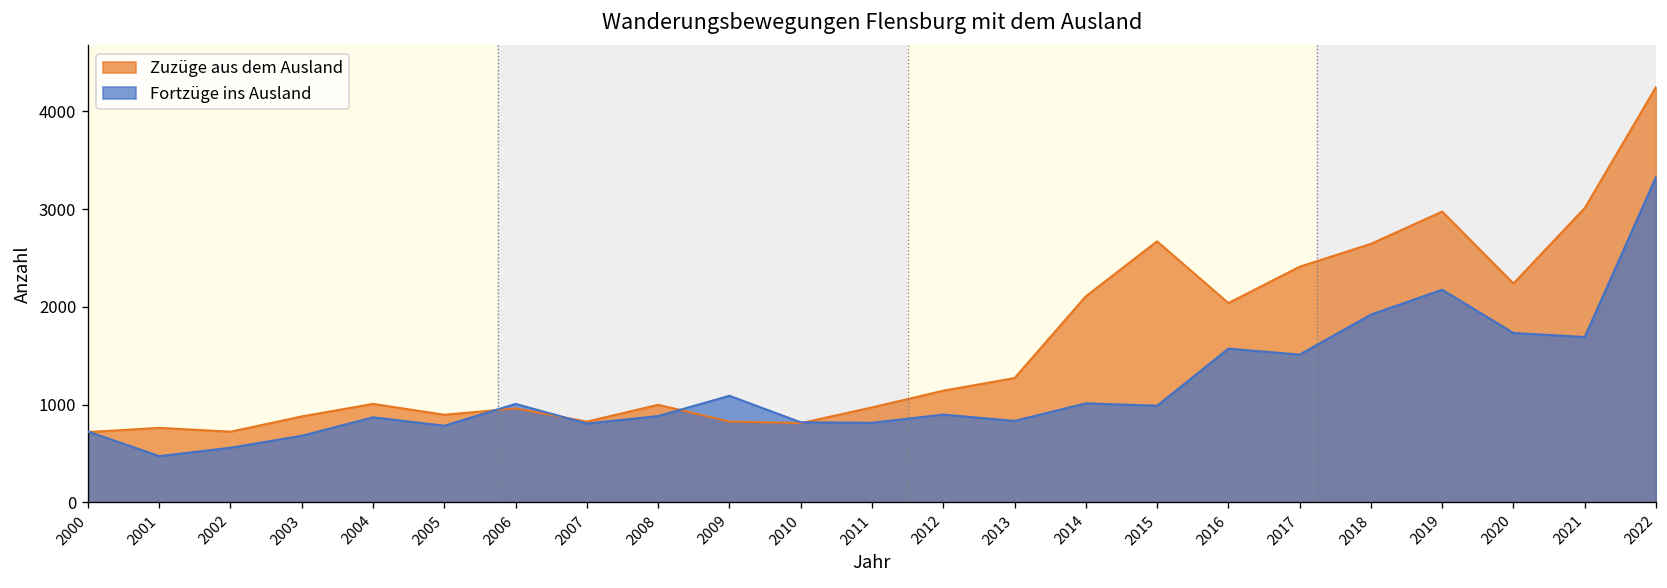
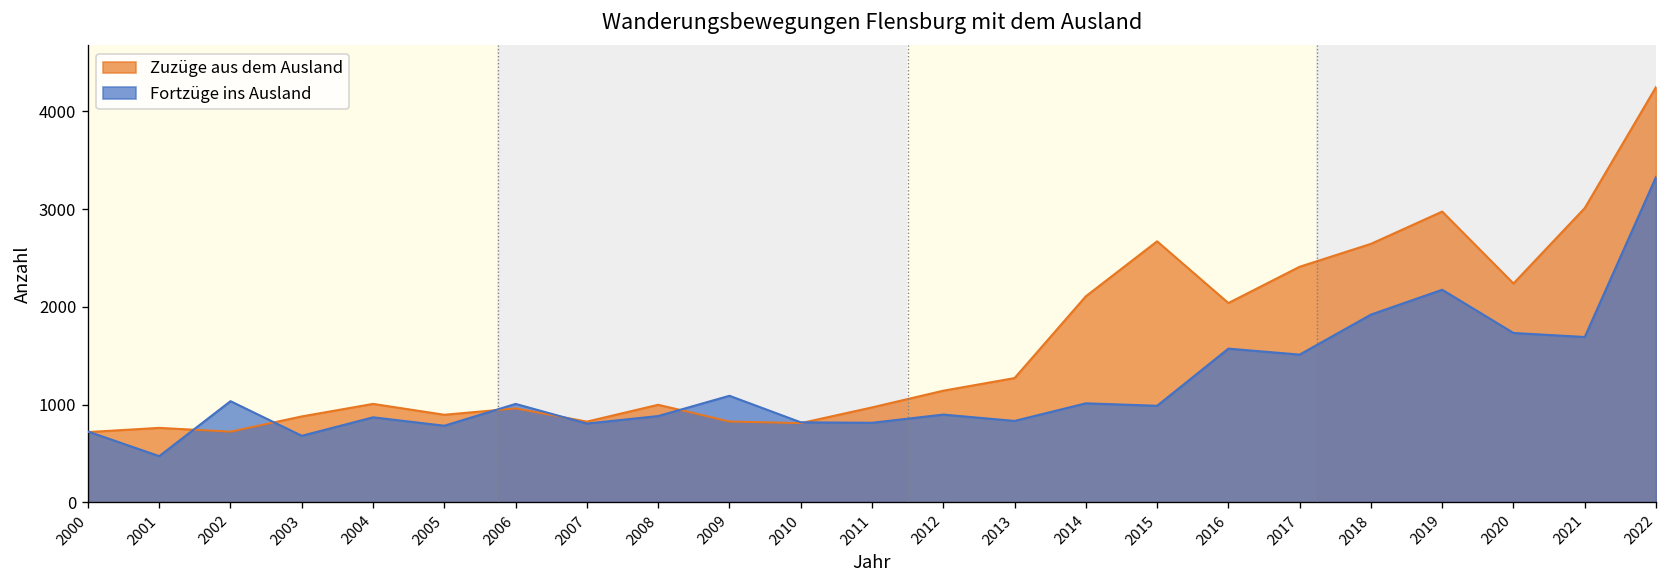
Fortzüge ins Ausland, 2002: 600 -> 1000
